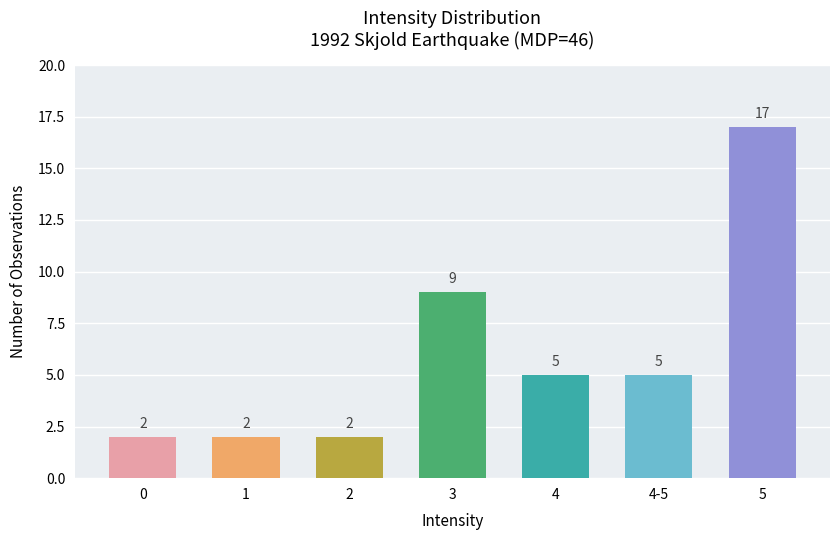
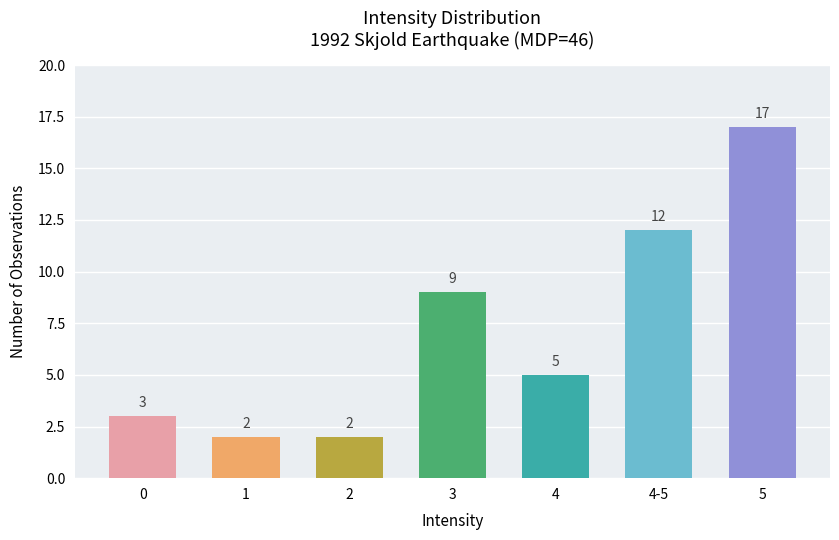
0: 2 -> 3
4-5: 5 -> 12
